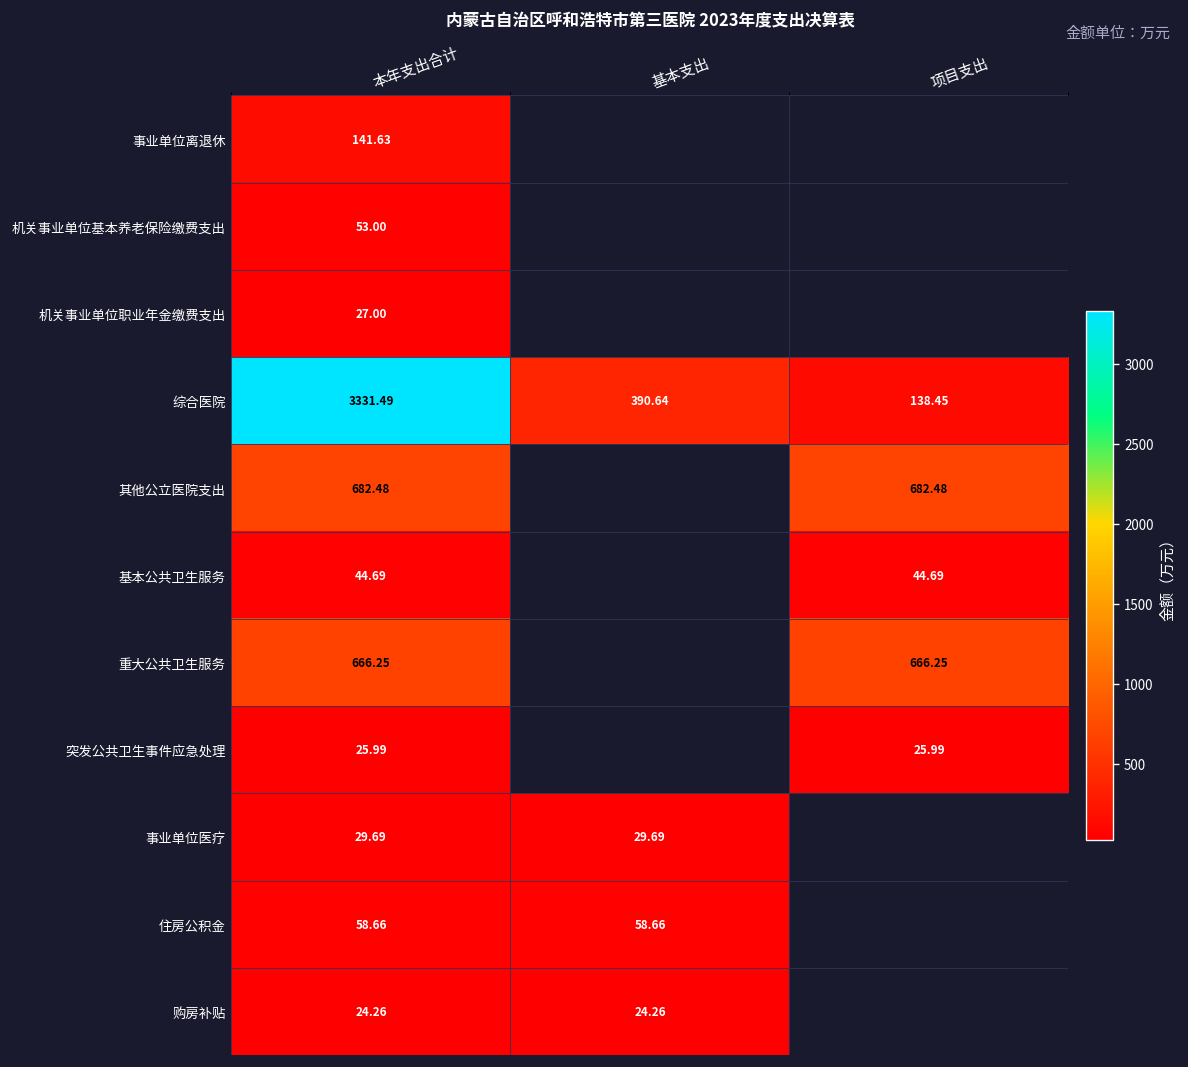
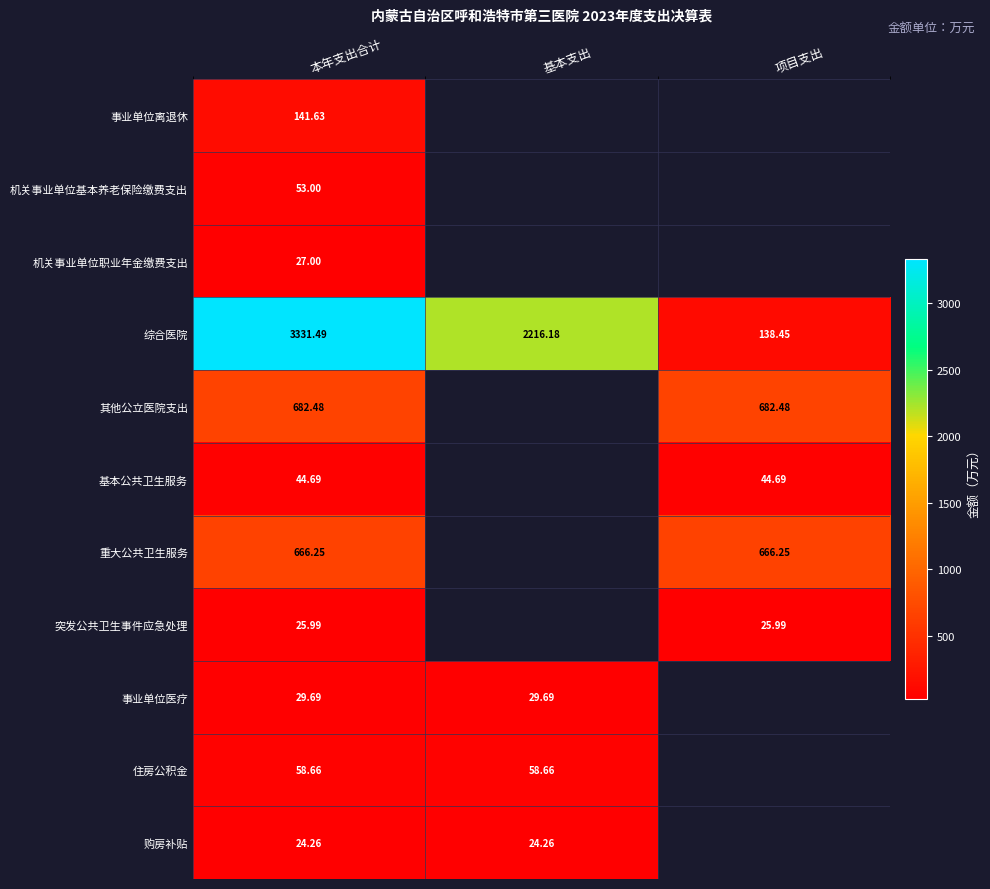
综合医院, 基本支出: 390.64 -> 2216.18
